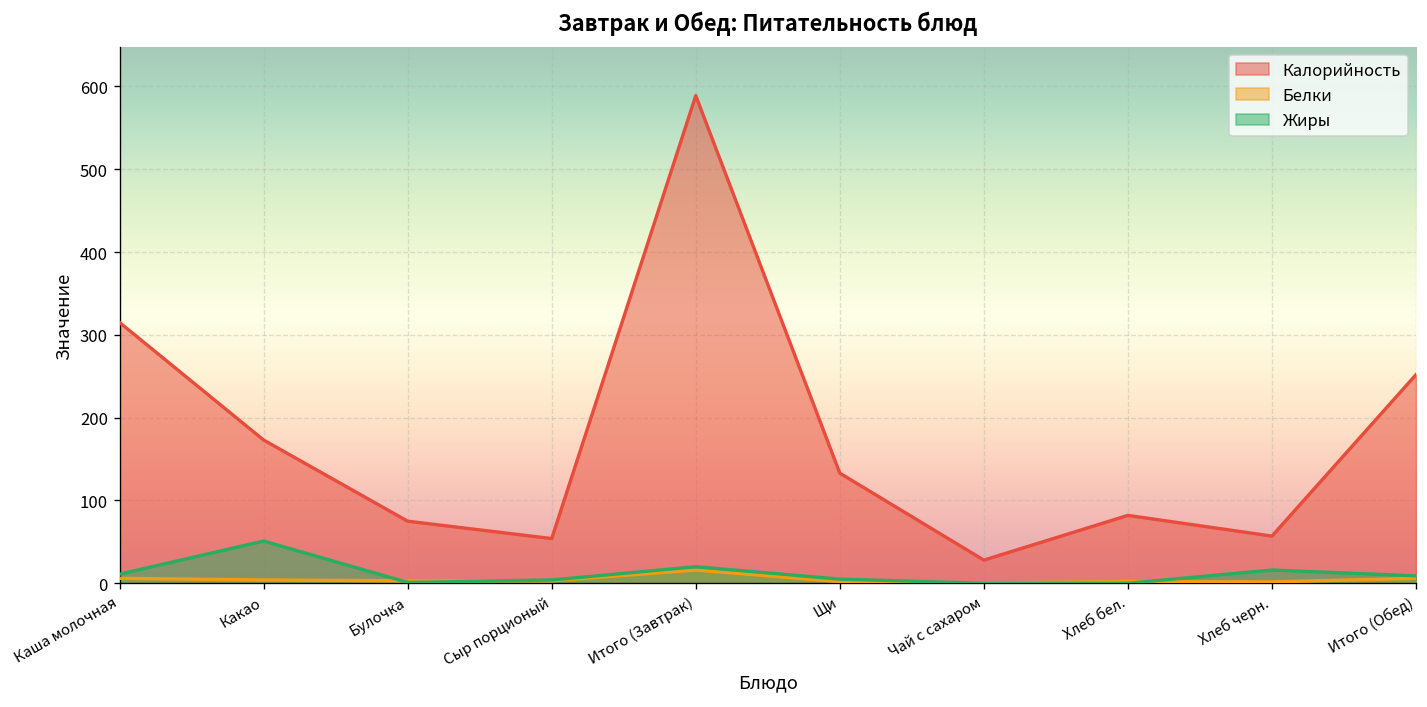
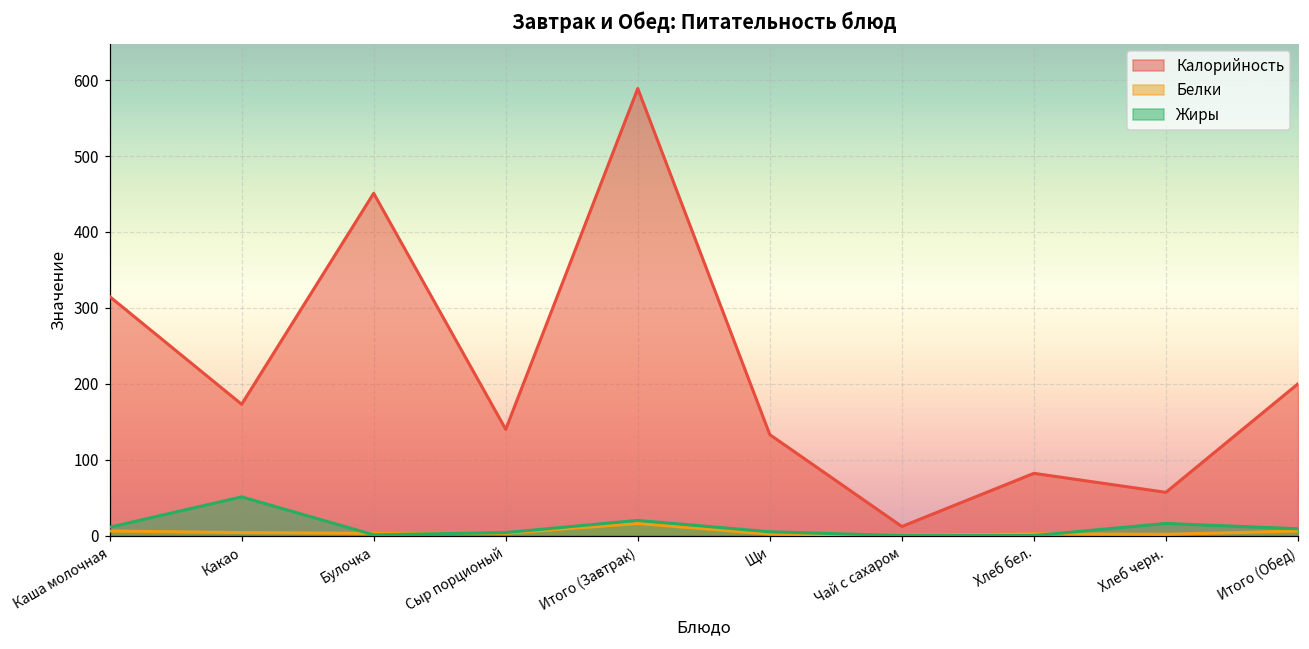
Калорийность, Булочка: 80 -> 450
Калорийность, Сыр порционый: 50 -> 140
Калорийность, Чай с сахаром: 30 -> 10
Калорийность, Итого (Обед): 250 -> 200
